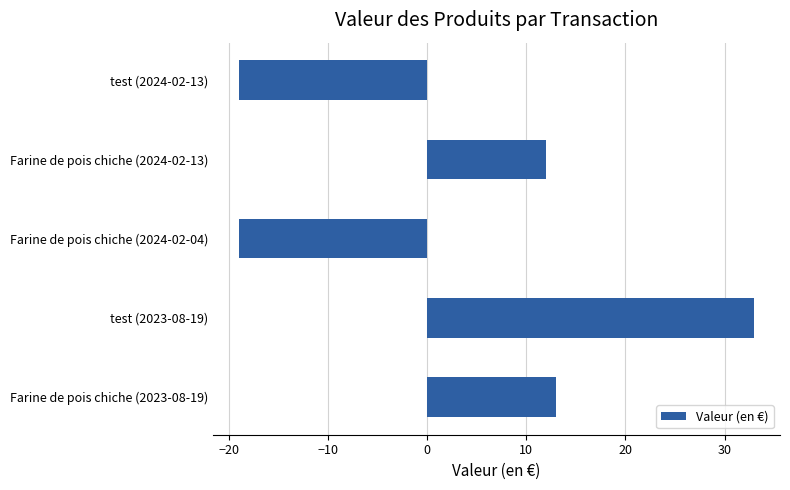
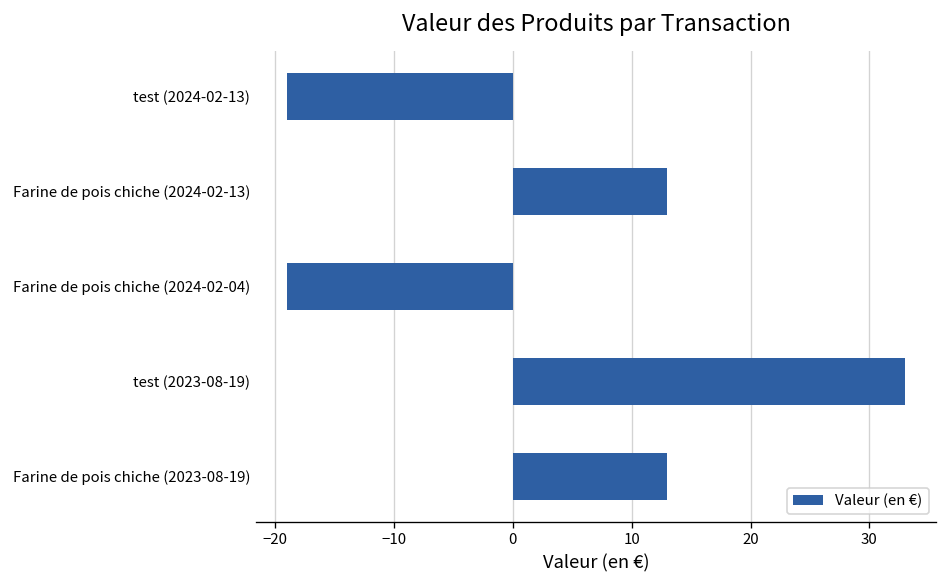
Farine de pois chiche (2024-02-13): 12 -> 13
